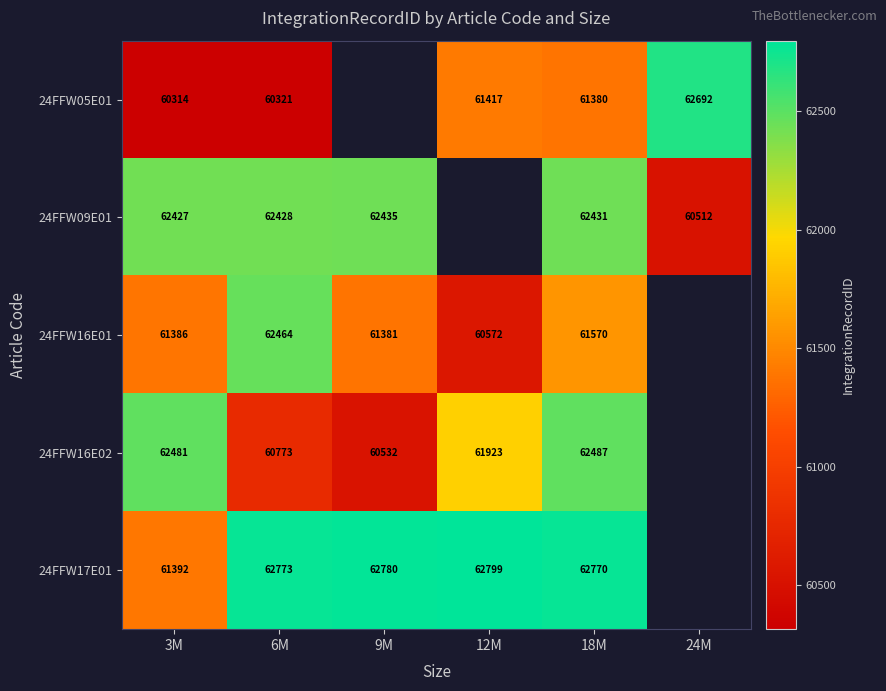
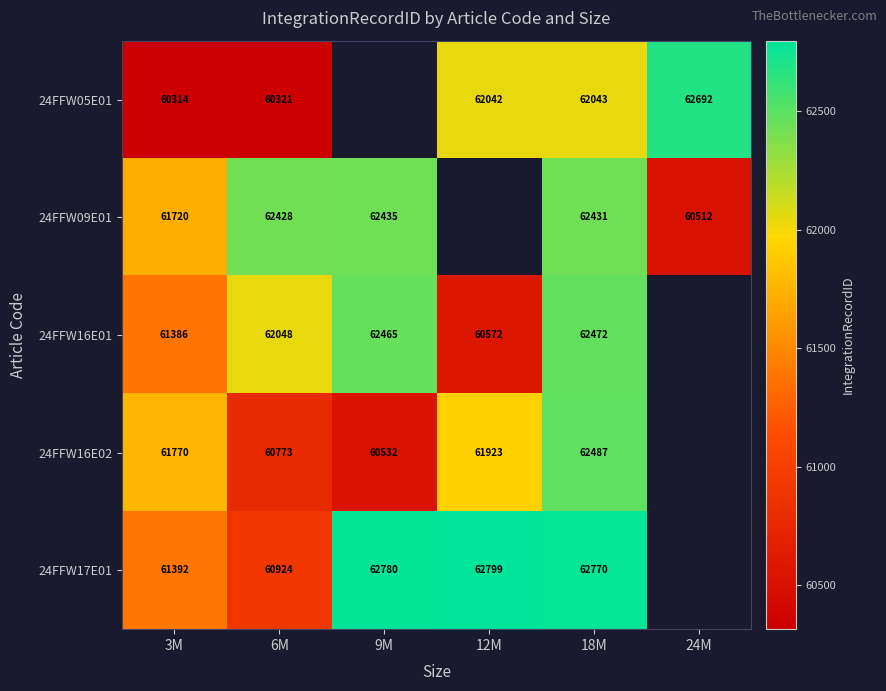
24FFW05E01, 12M: 61417 -> 62042
24FFW05E01, 18M: 61380 -> 62043
24FFW09E01, 3M: 62427 -> 61720
24FFW16E01, 6M: 62464 -> 62048
24FFW16E01, 9M: 61381 -> 62465
24FFW16E01, 18M: 61570 -> 62472
24FFW16E02, 3M: 62481 -> 61770
24FFW17E01, 6M: 62773 -> 60924
